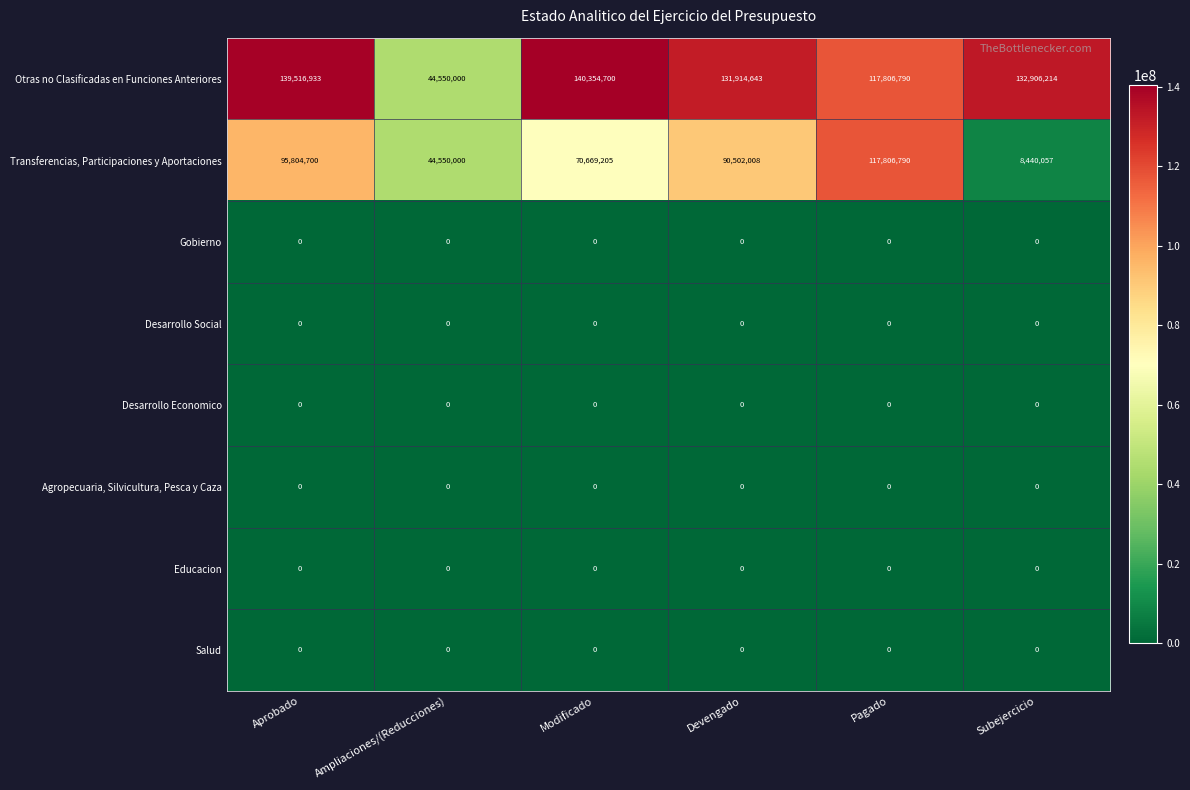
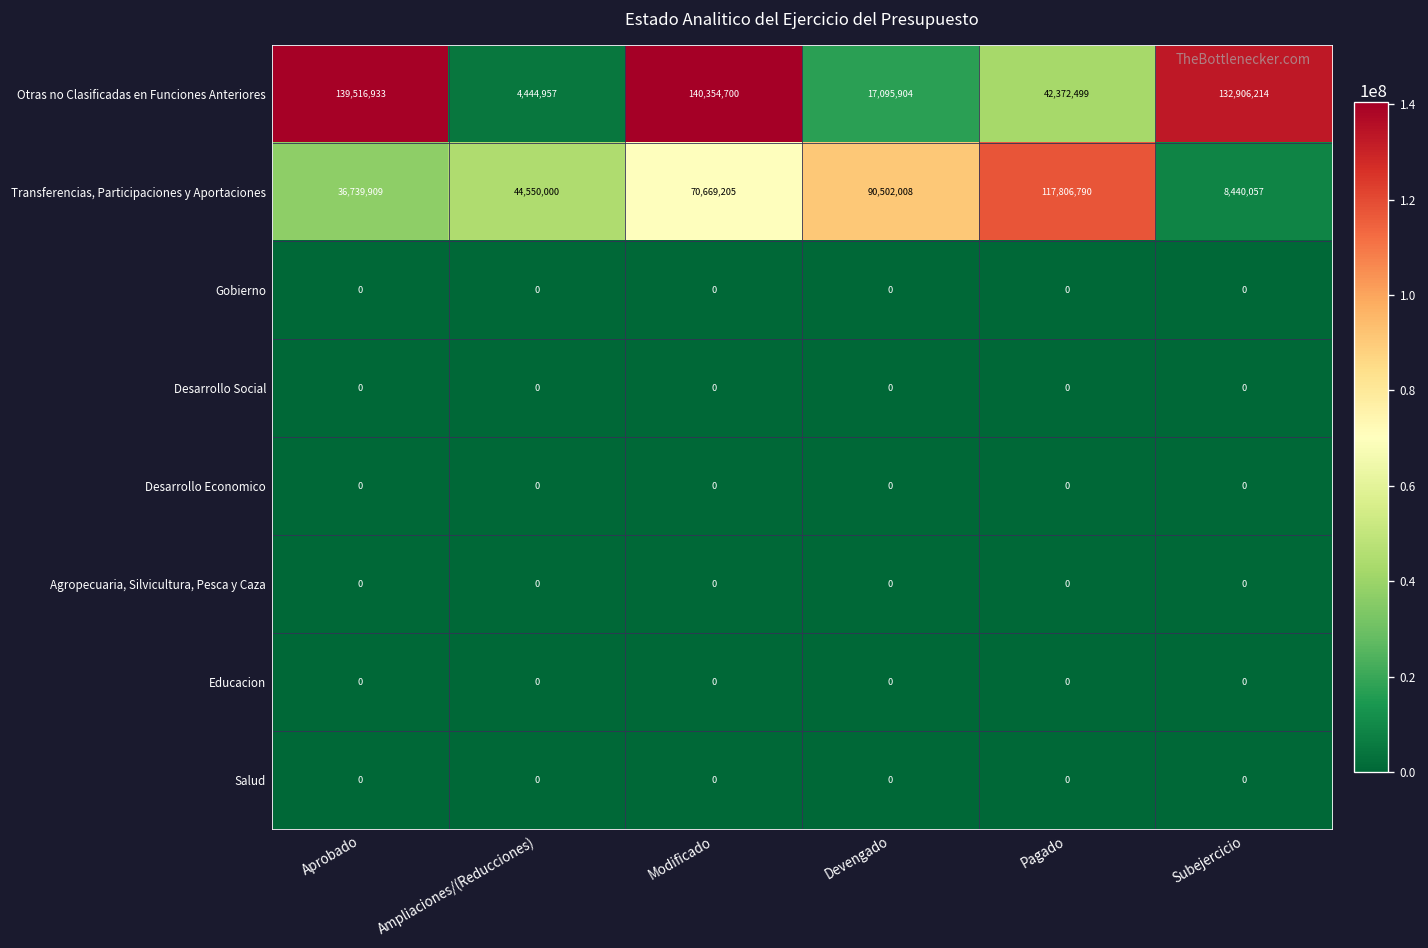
Otras no Clasificadas en Funciones Anteriores, Ampliaciones/(Reducciones): 44,550,000 -> 4,444,957
Otras no Clasificadas en Funciones Anteriores, Devengado: 131,914,643 -> 17,095,904
Otras no Clasificadas en Funciones Anteriores, Pagado: 117,806,790 -> 42,372,499
Transferencias, Participaciones y Aportaciones, Aprobado: 95,804,700 -> 36,739,909
